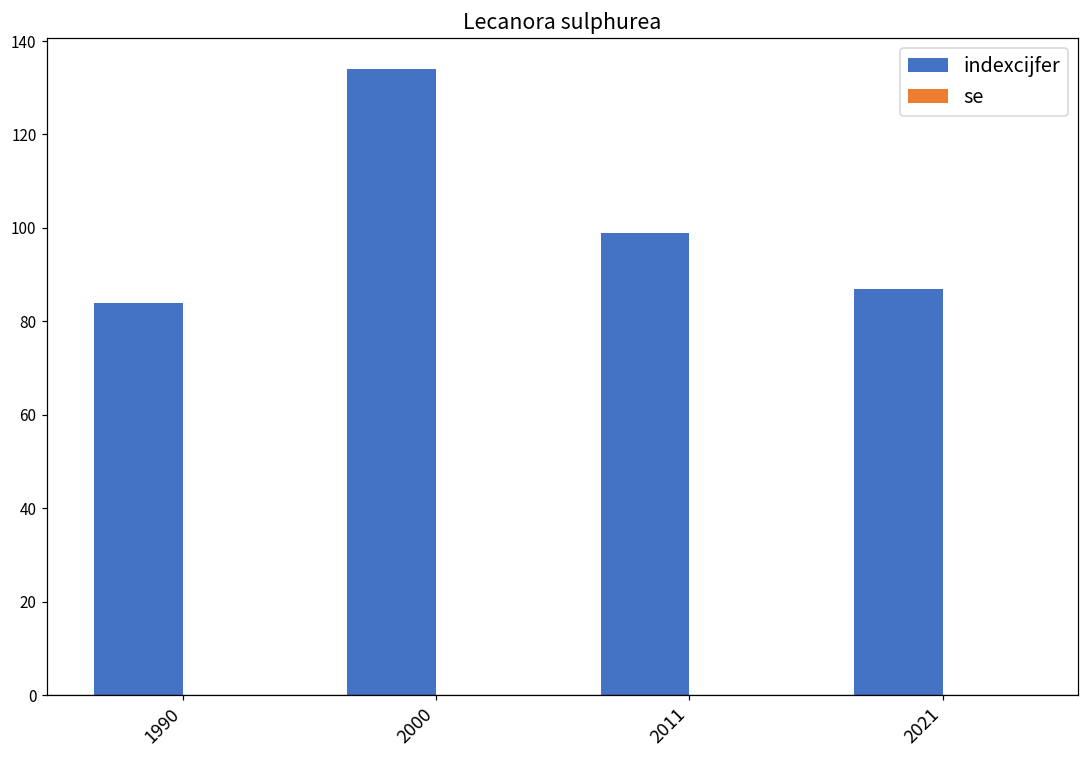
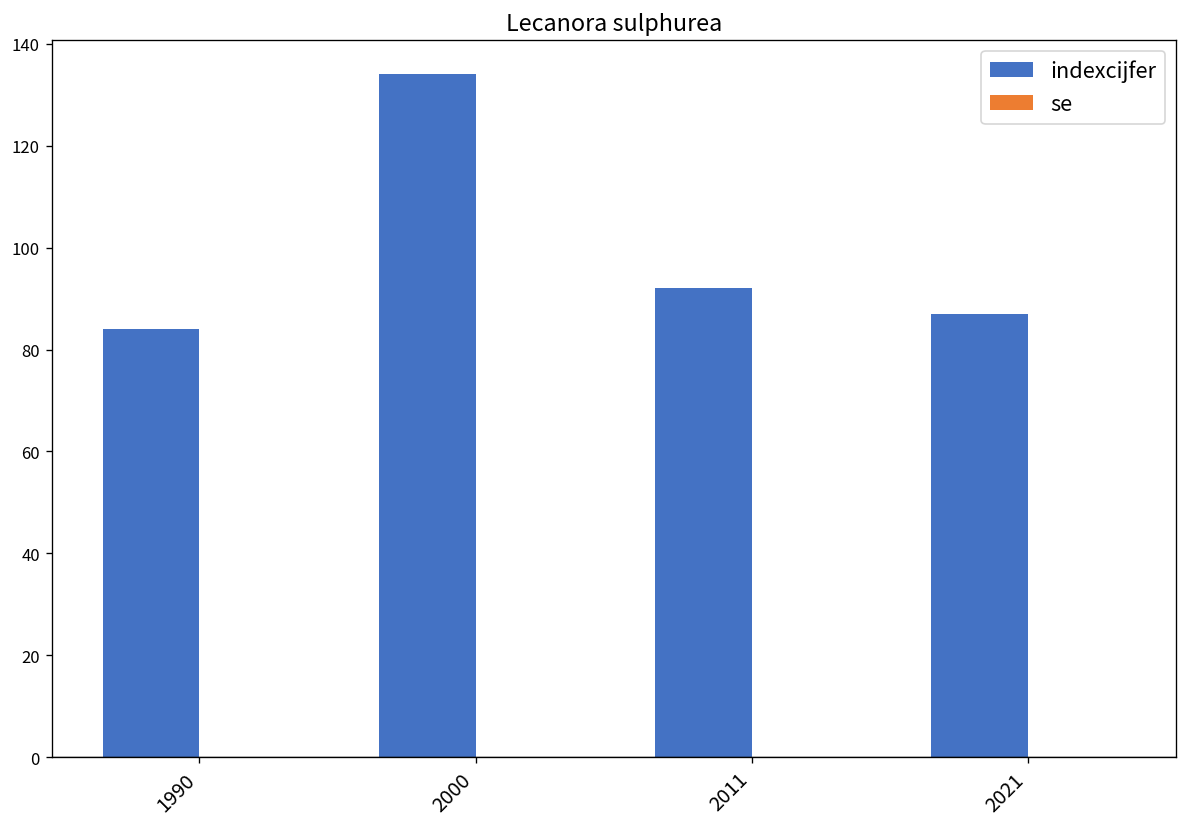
indexcijfer, 2011: 99 -> 92
